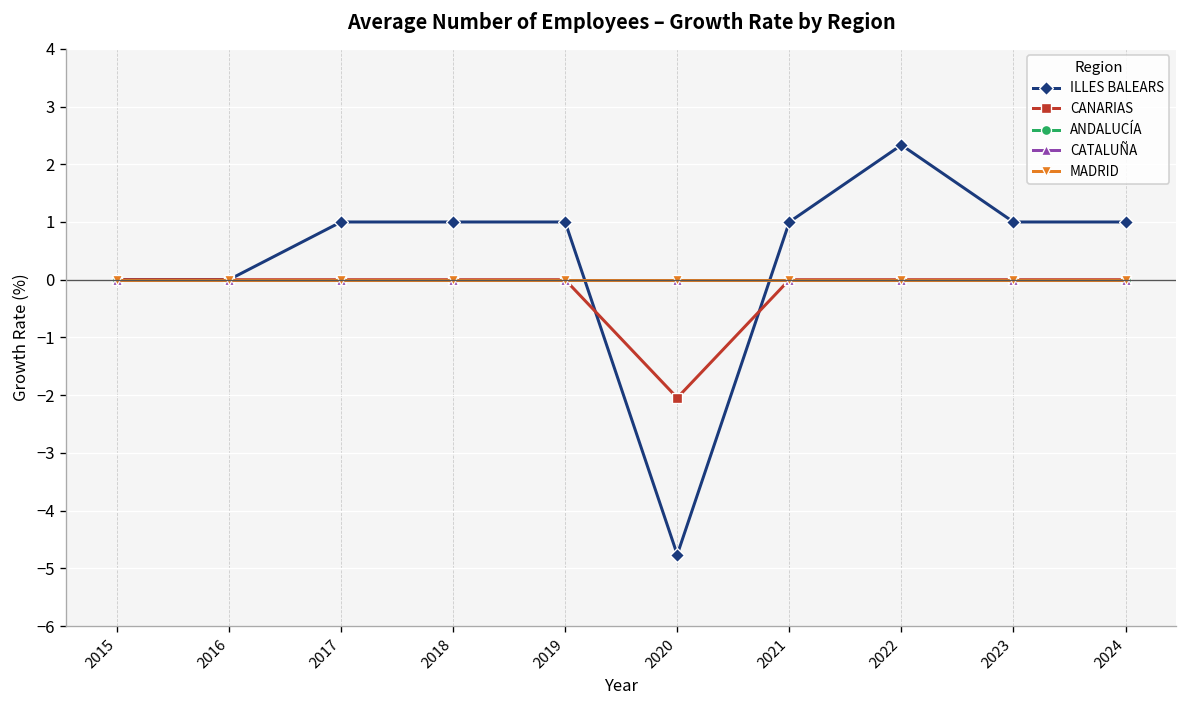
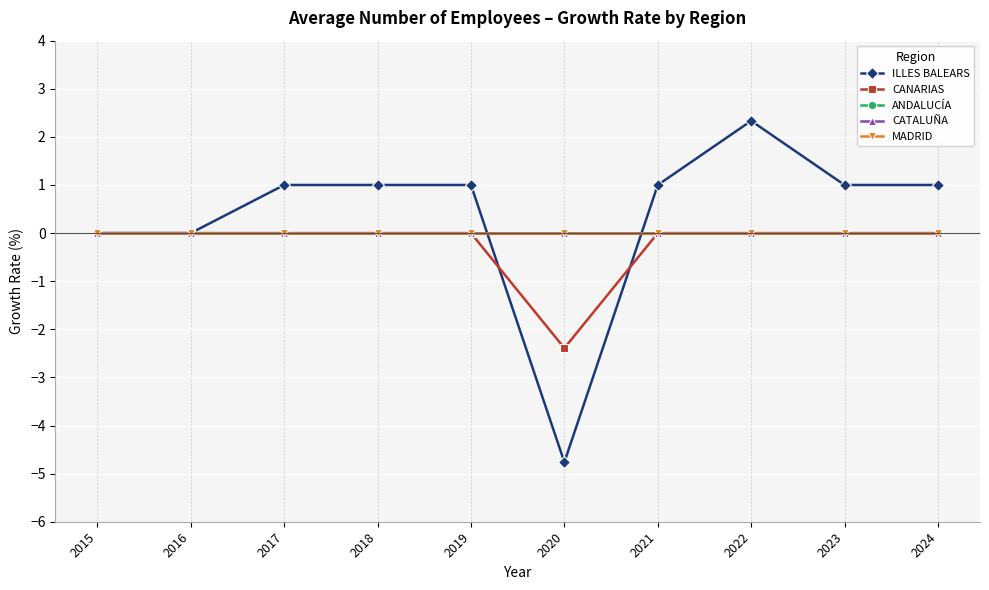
CANARIAS, 2020: -2.0 -> -2.4
